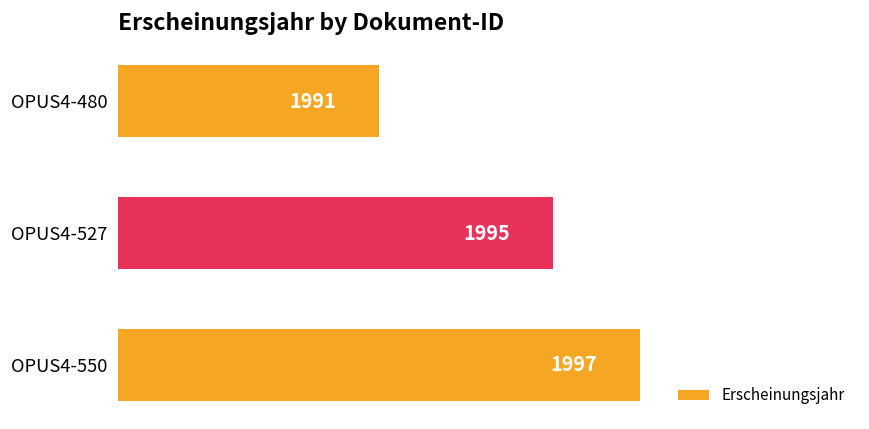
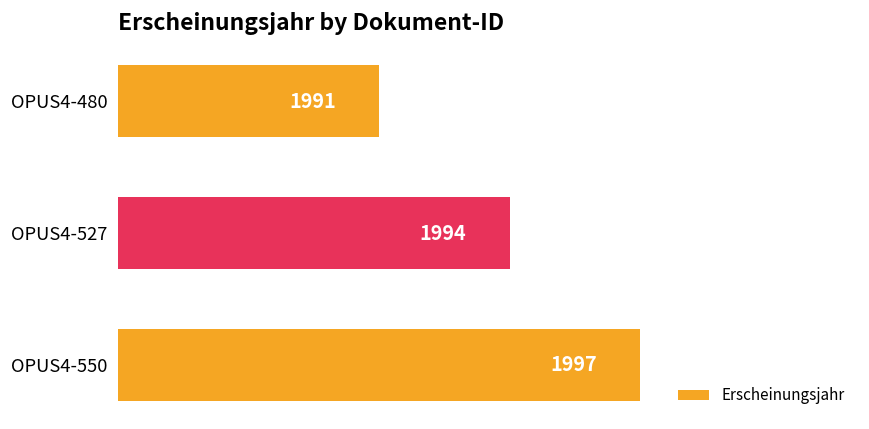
OPUS4-527: 1995 -> 1994
